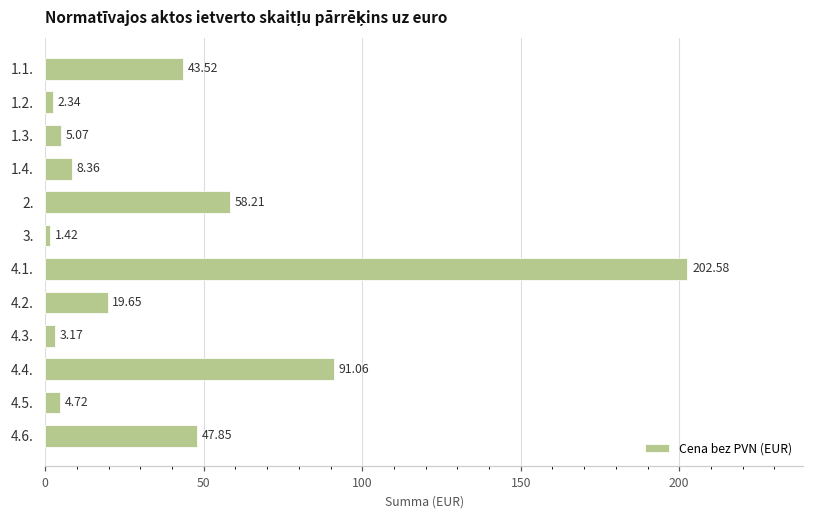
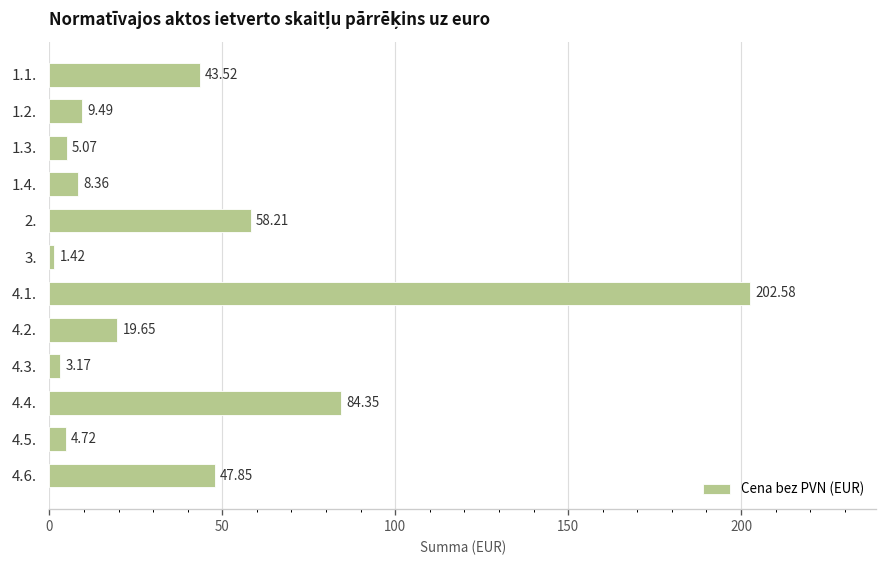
1.2.: 2.34 -> 9.49
4.4.: 91.06 -> 84.35
